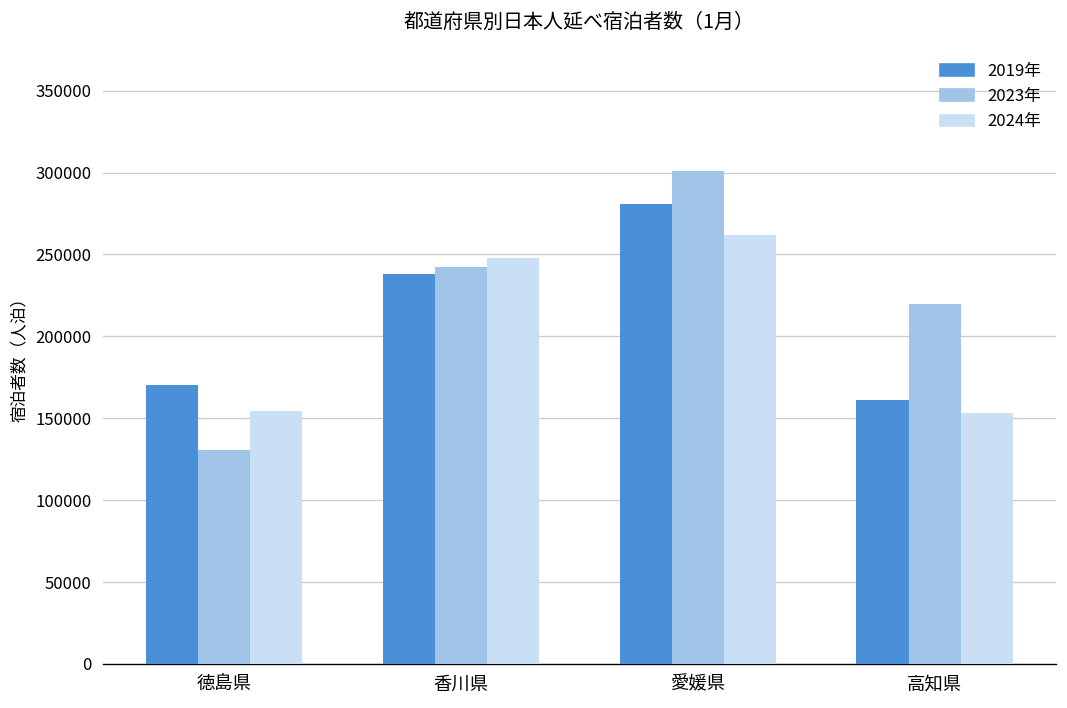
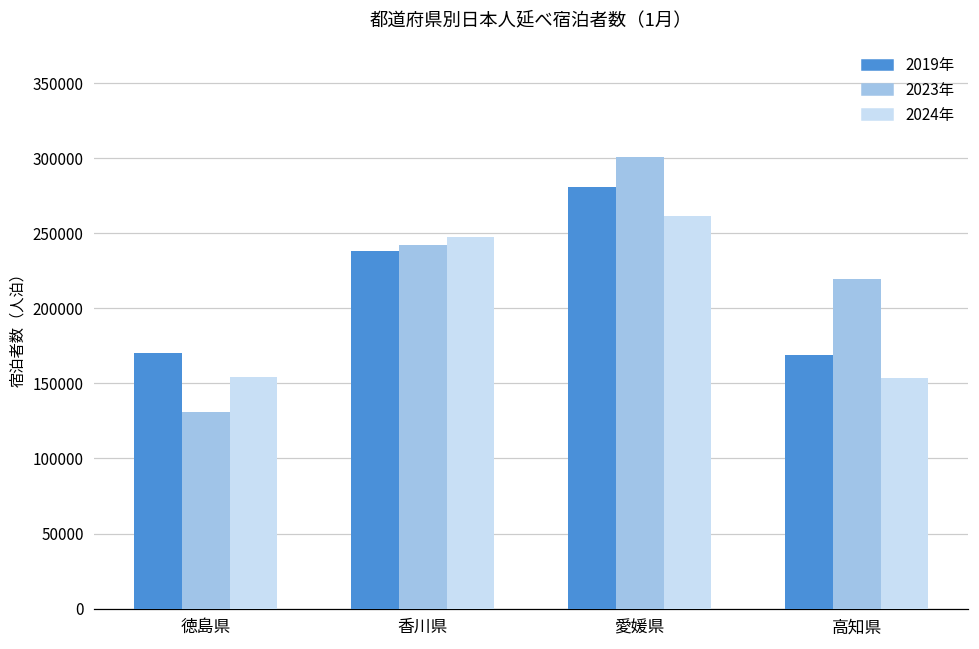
2019年, 高知県: 161000 -> 169000
